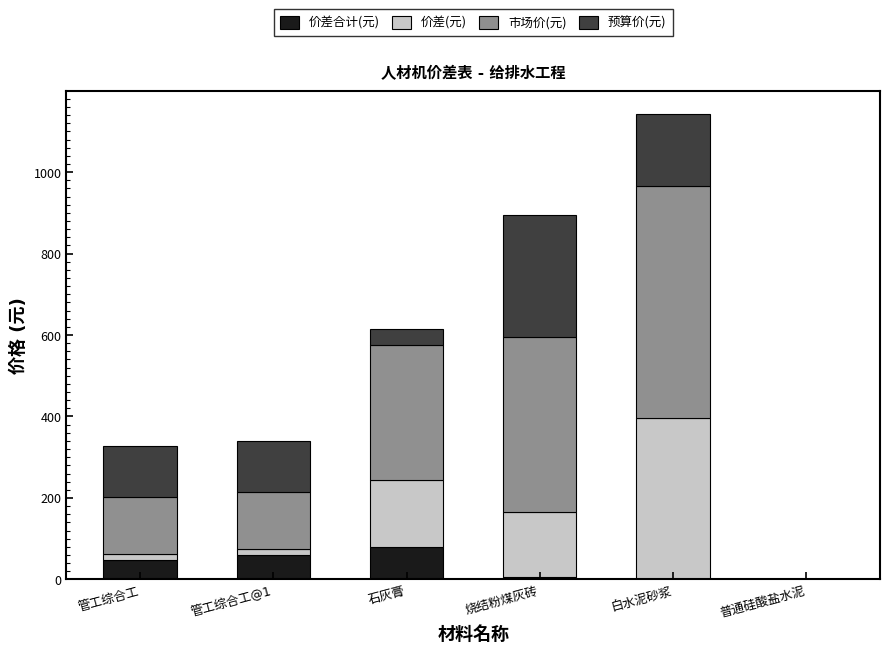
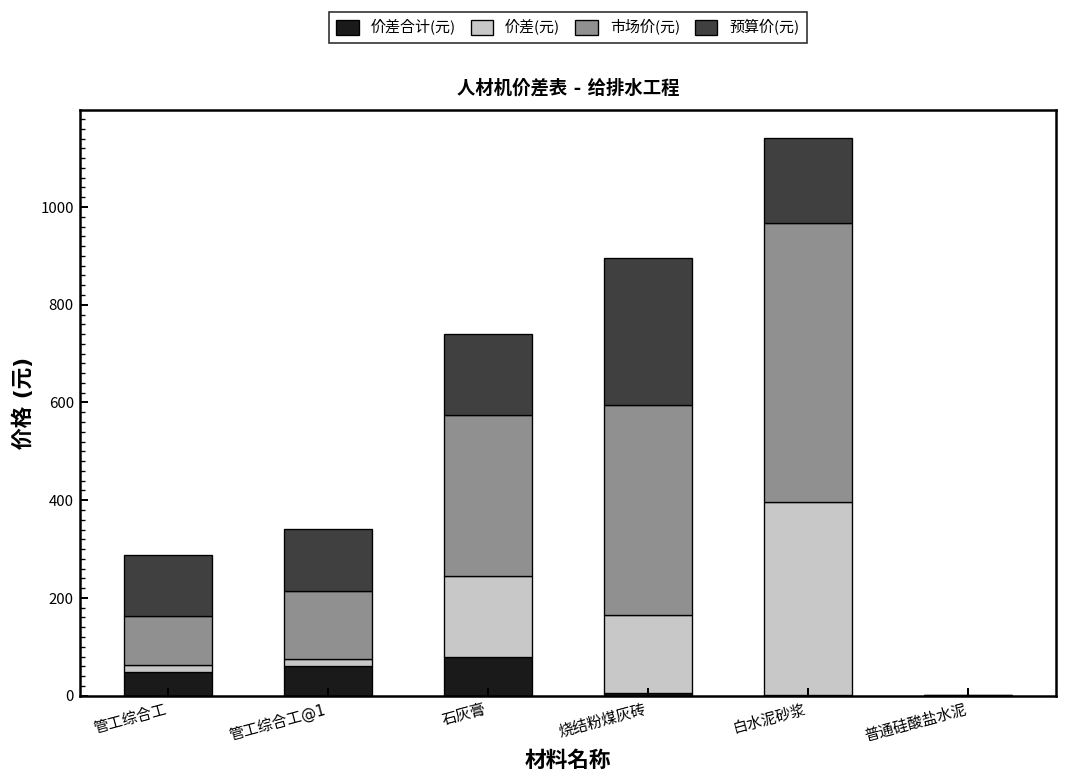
市场价(元), 管工综合工: 140 -> 100
预算价(元), 石灰膏: 40 -> 170
